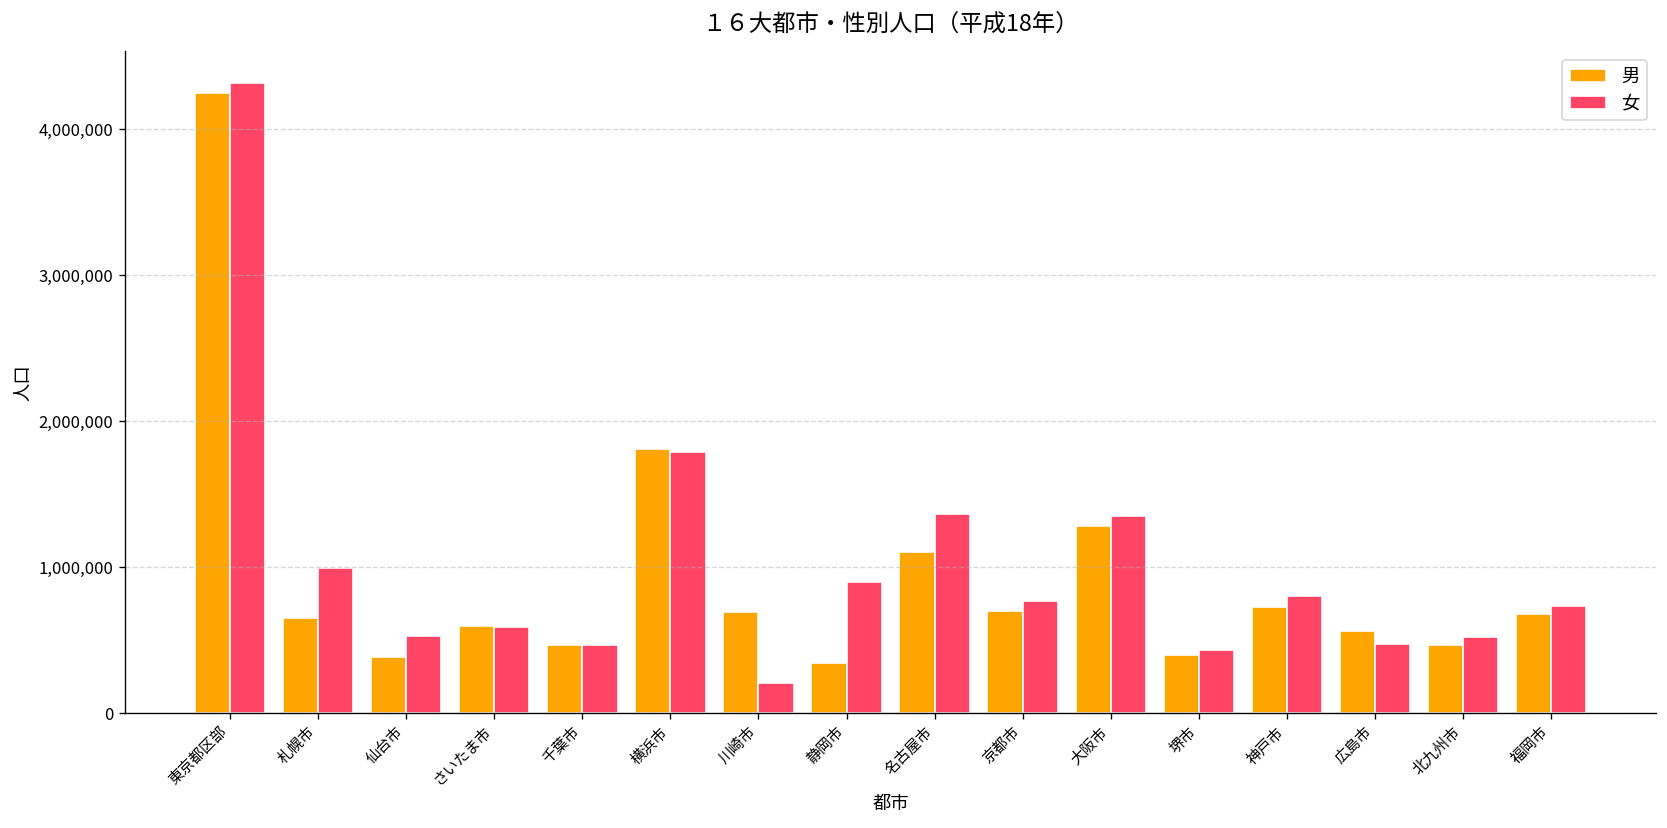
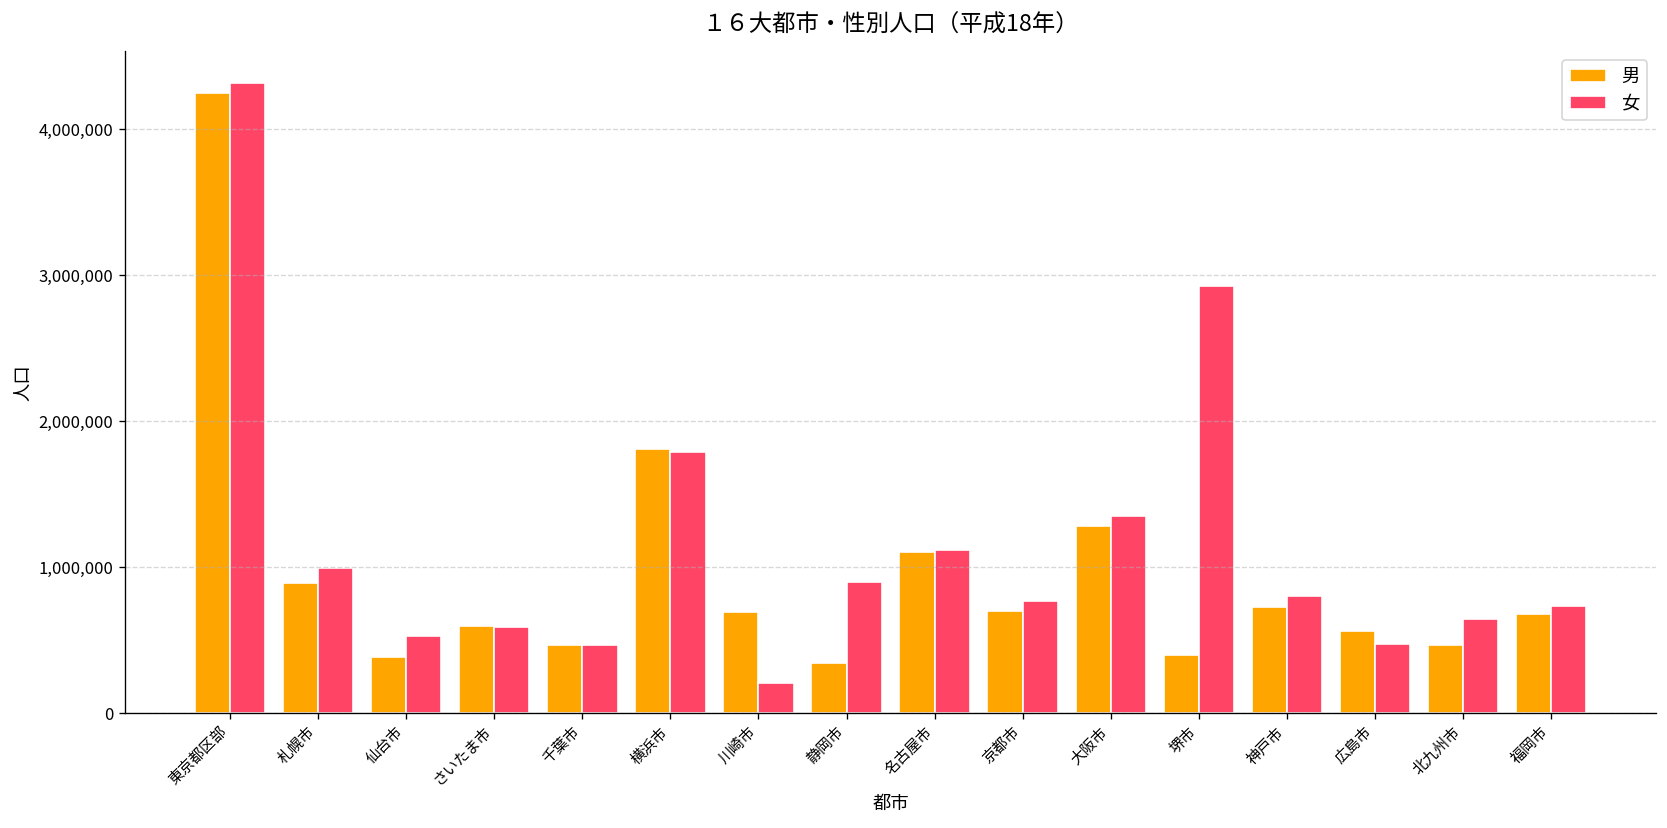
男, 札幌市: 650,000 -> 890,000
女, 名古屋市: 1,360,000 -> 1,120,000
女, 堺市: 430,000 -> 2,930,000
女, 北九州市: 530,000 -> 640,000
